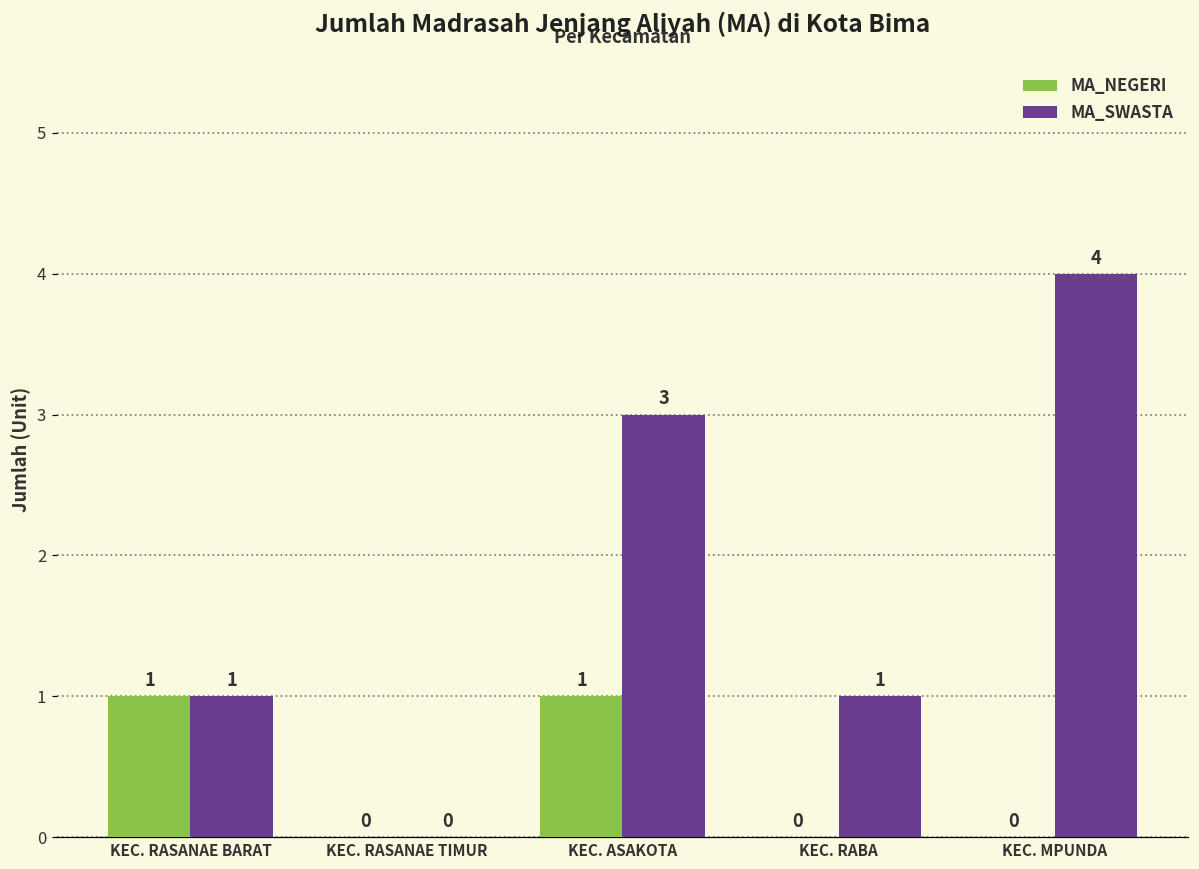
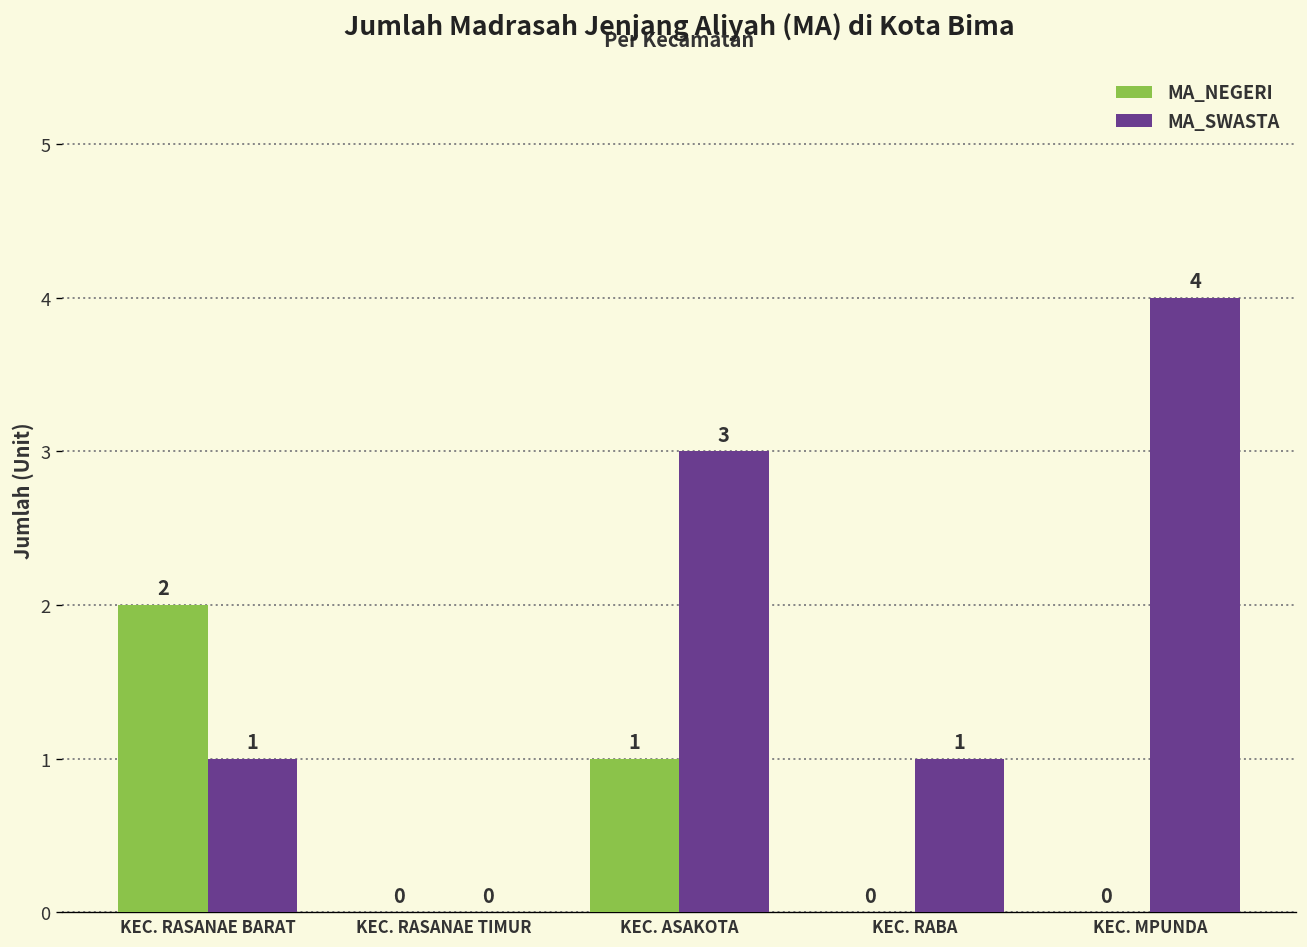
MA_NEGERI, KEC. RASANAE BARAT: 1 -> 2
